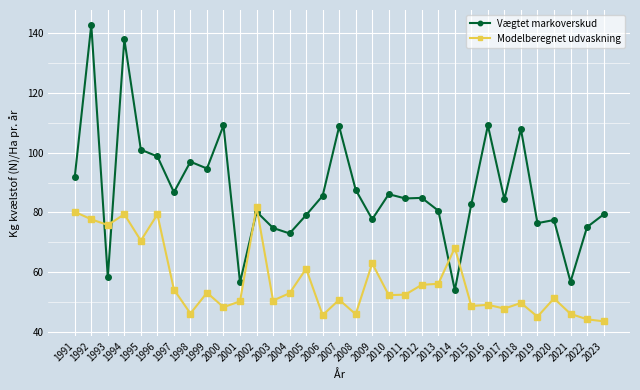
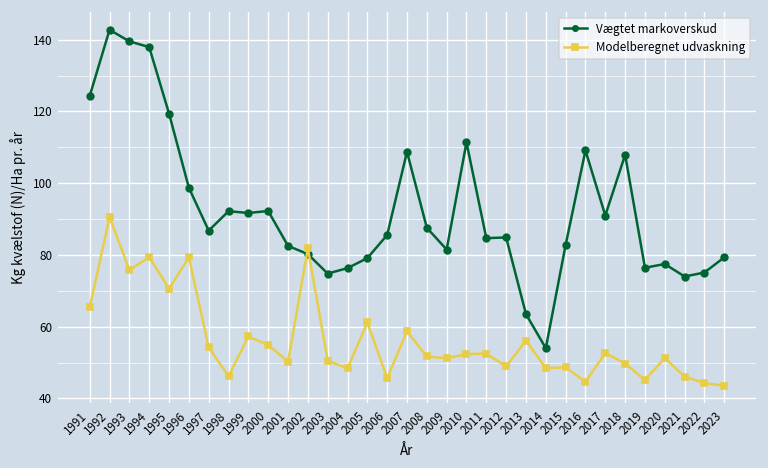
Vægtet markoverskud, 1991: 92 -> 124
Modelberegnet udvaskning, 1991: 80 -> 65
Modelberegnet udvaskning, 1992: 78 -> 91
Vægtet markoverskud, 1993: 58 -> 140
Vægtet markoverskud, 1995: 101 -> 119
Vægtet markoverskud, 1998: 97 -> 92
Vægtet markoverskud, 1999: 95 -> 92
Modelberegnet udvaskning, 1999: 53 -> 57
Vægtet markoverskud, 2000: 109 -> 92
Modelberegnet udvaskning, 2000: 48 -> 55
Vægtet markoverskud, 2001: 57 -> 83
Vægtet markoverskud, 2004: 73 -> 76
Modelberegnet udvaskning, 2004: 53 -> 48
Modelberegnet udvaskning, 2007: 51 -> 59
Modelberegnet udvaskning, 2008: 46 -> 52
Vægtet markoverskud, 2009: 78 -> 82
Modelberegnet udvaskning, 2009: 63 -> 51
Vægtet markoverskud, 2010: 86 -> 111
Modelberegnet udvaskning, 2012: 56 -> 49
Vægtet markoverskud, 2013: 81 -> 64
Modelberegnet udvaskning, 2014: 68 -> 48
Modelberegnet udvaskning, 2016: 49 -> 45
Vægtet markoverskud, 2017: 84 -> 91
Modelberegnet udvaskning, 2017: 48 -> 53
Vægtet markoverskud, 2021: 57 -> 74
